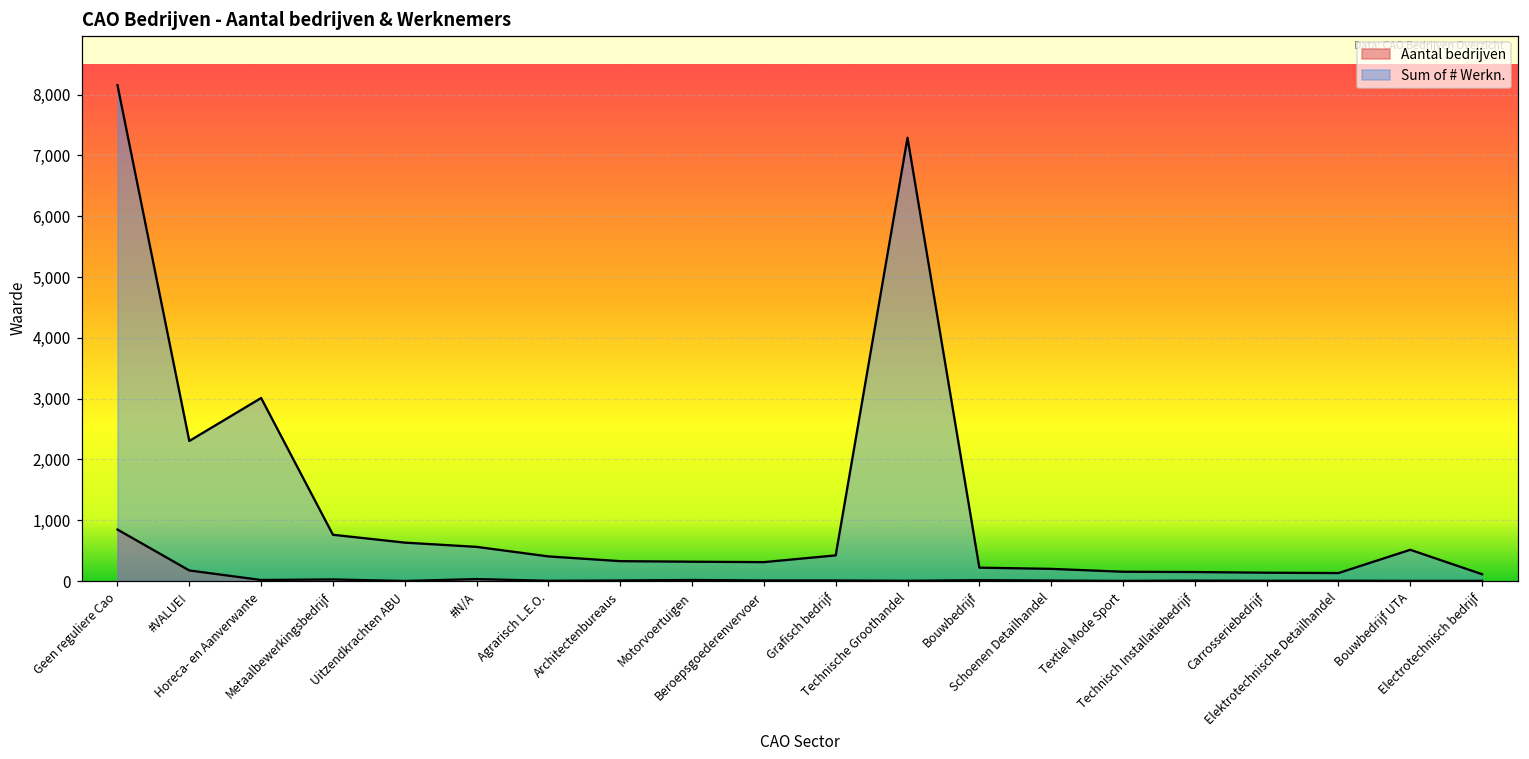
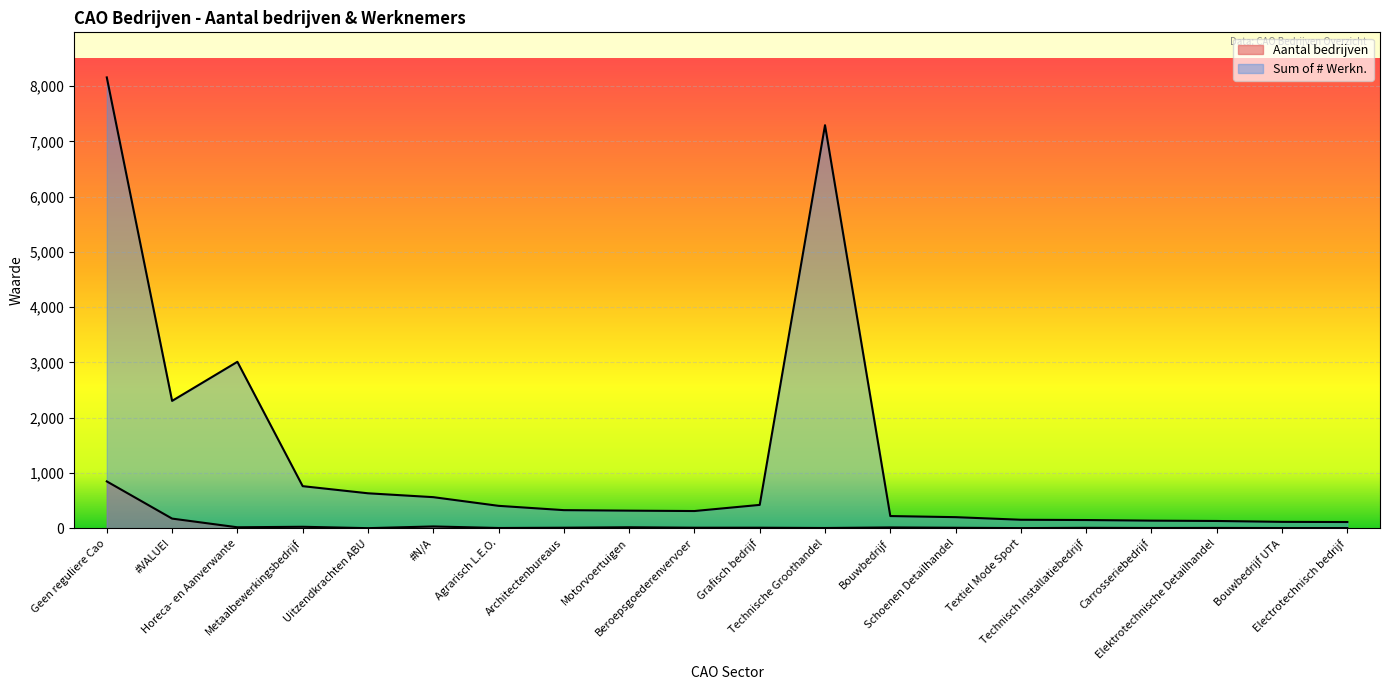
Sum of # Werkn., Bouwbedrijf UTA: 500 -> 100
